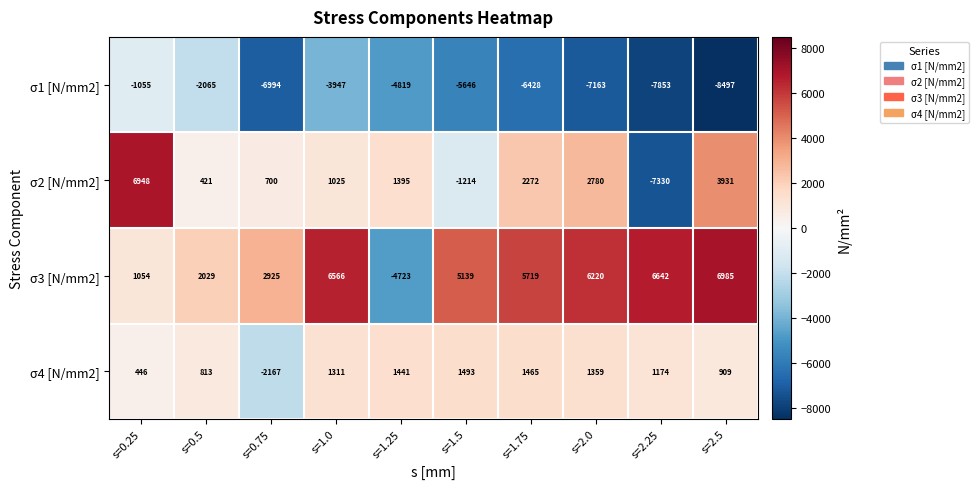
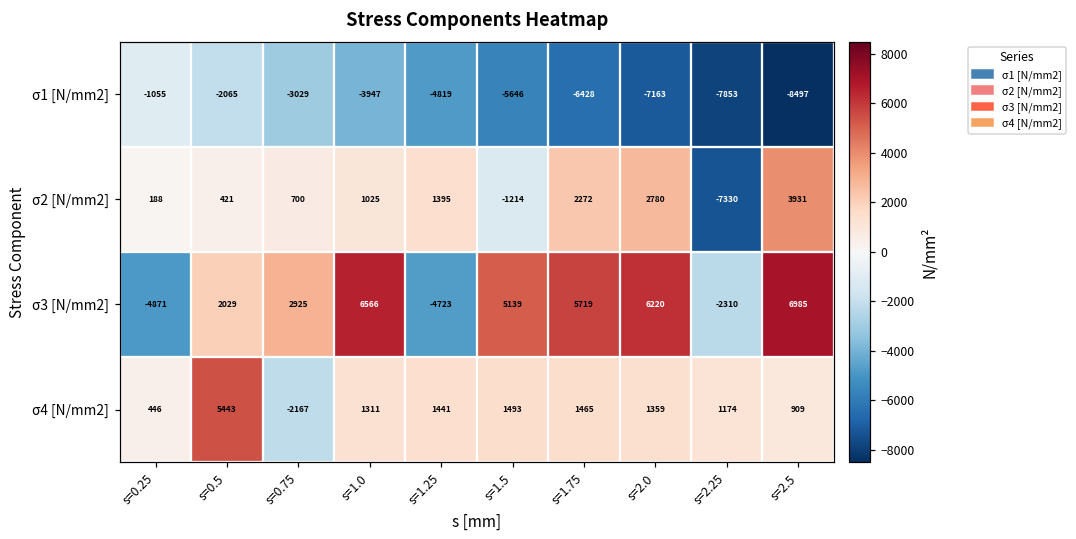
σ1 [N/mm2], s=0.75: -6994 -> -3029
σ2 [N/mm2], s=0.25: 6948 -> 188
σ3 [N/mm2], s=0.25: 1054 -> -4871
σ3 [N/mm2], s=2.25: 6642 -> -2310
σ4 [N/mm2], s=0.5: 813 -> 5443
